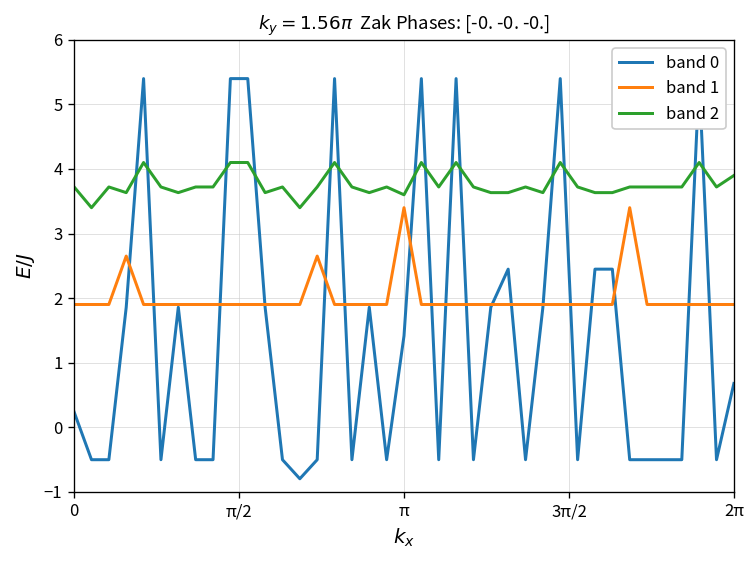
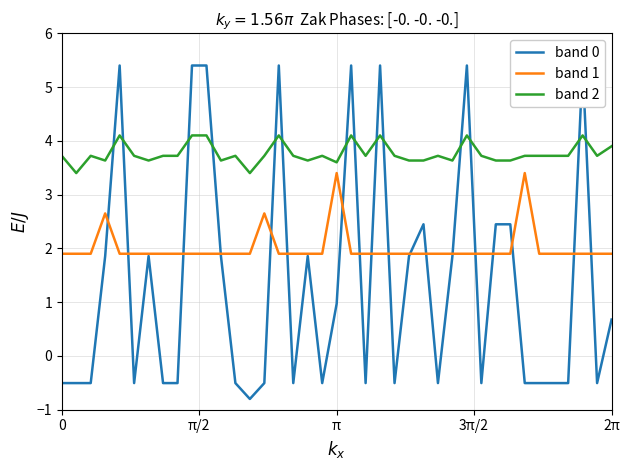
band 0, 0: 0.2 -> -0.5
band 0, π: 1.4 -> 1.0
